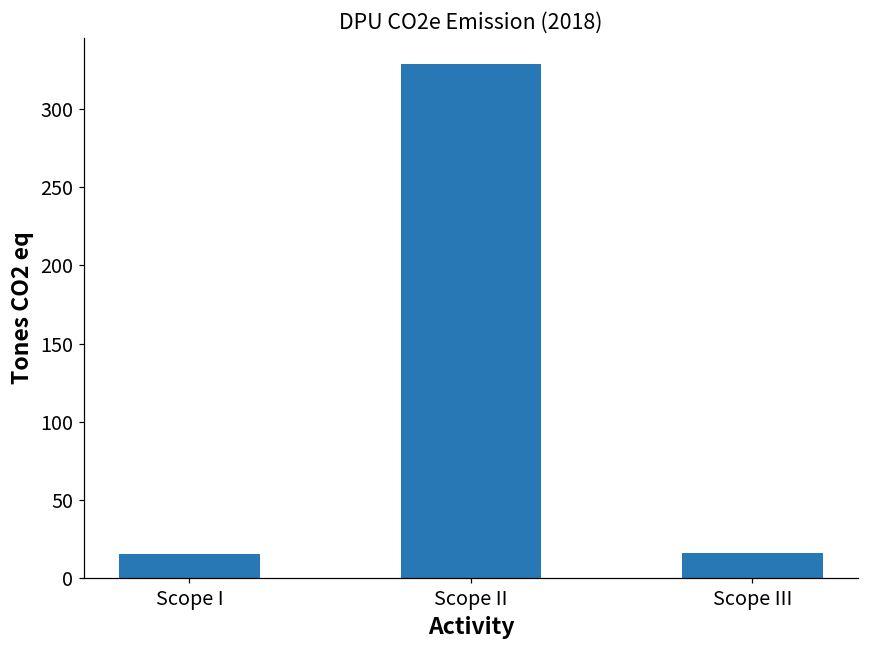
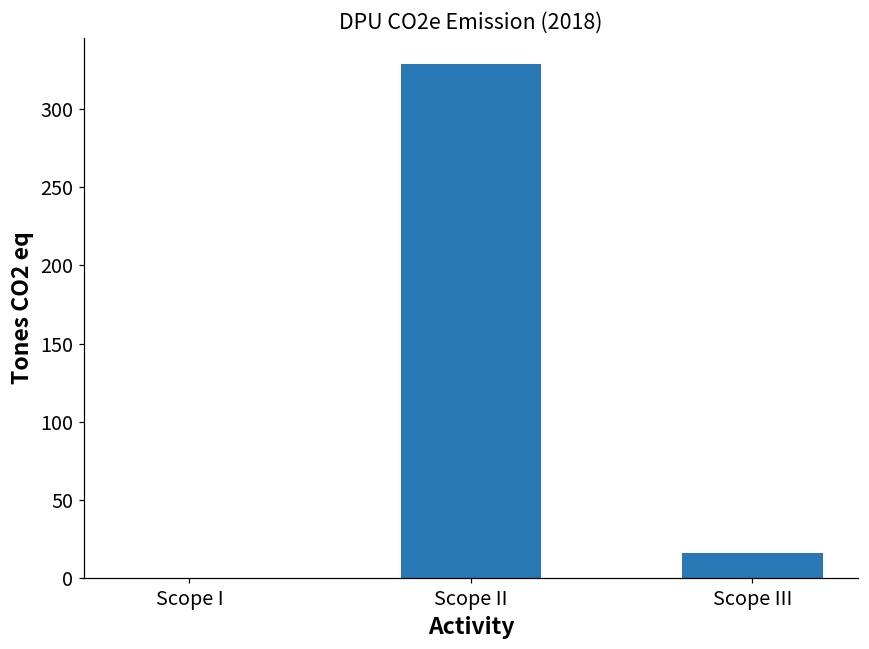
Scope I: 16 -> 0
